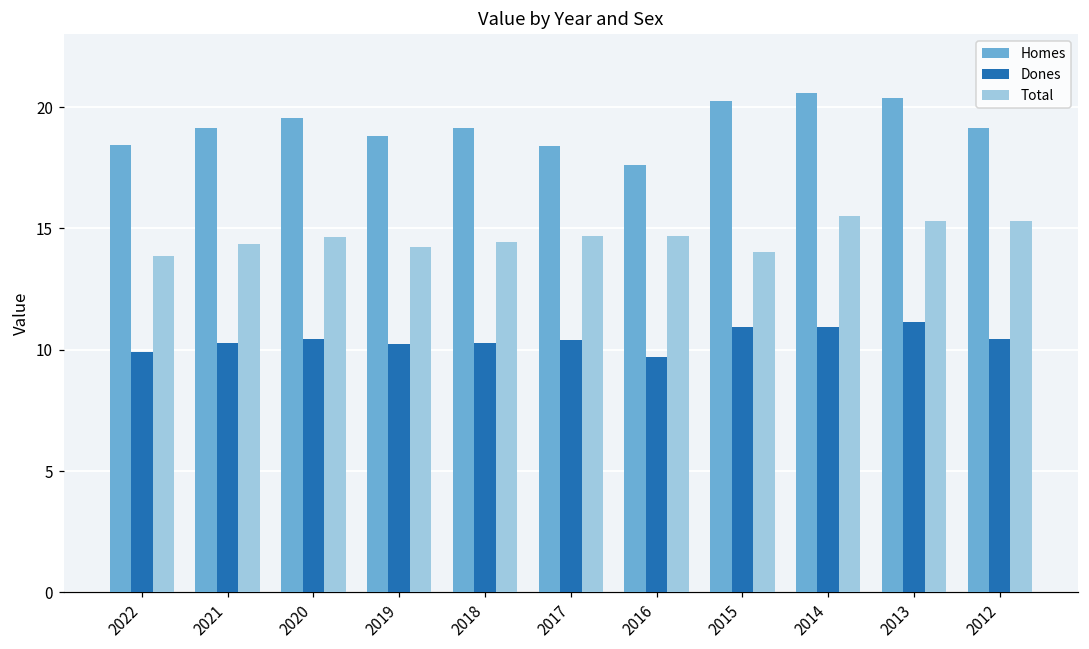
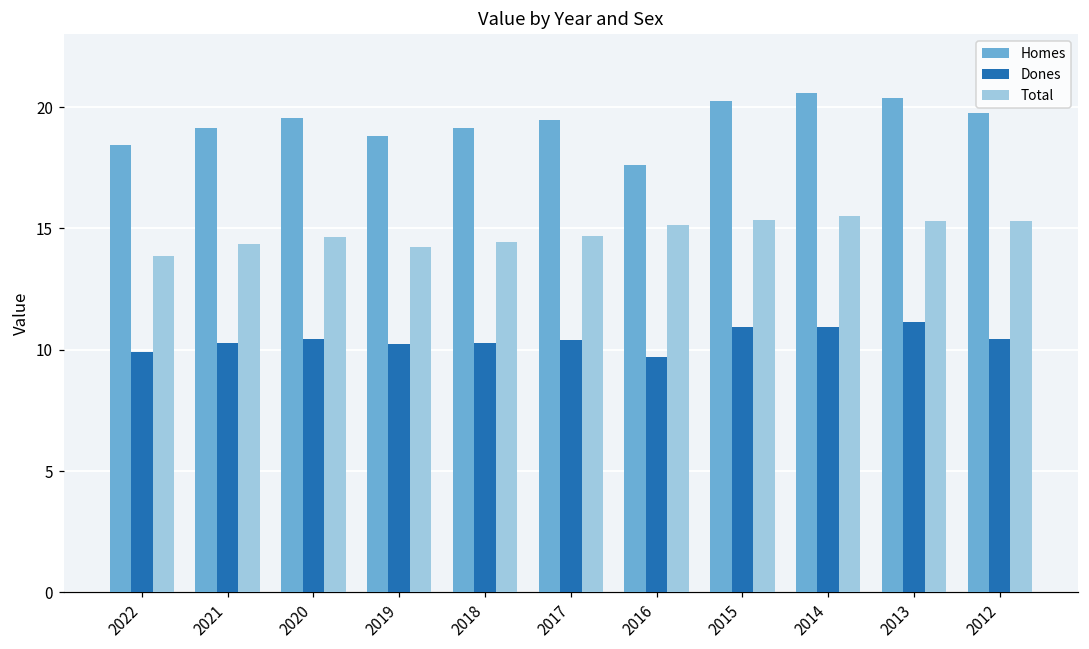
Homes, 2017: 18.4 -> 19.5
Total, 2016: 14.7 -> 15.2
Total, 2015: 14.0 -> 15.4
Homes, 2012: 19.1 -> 19.8
